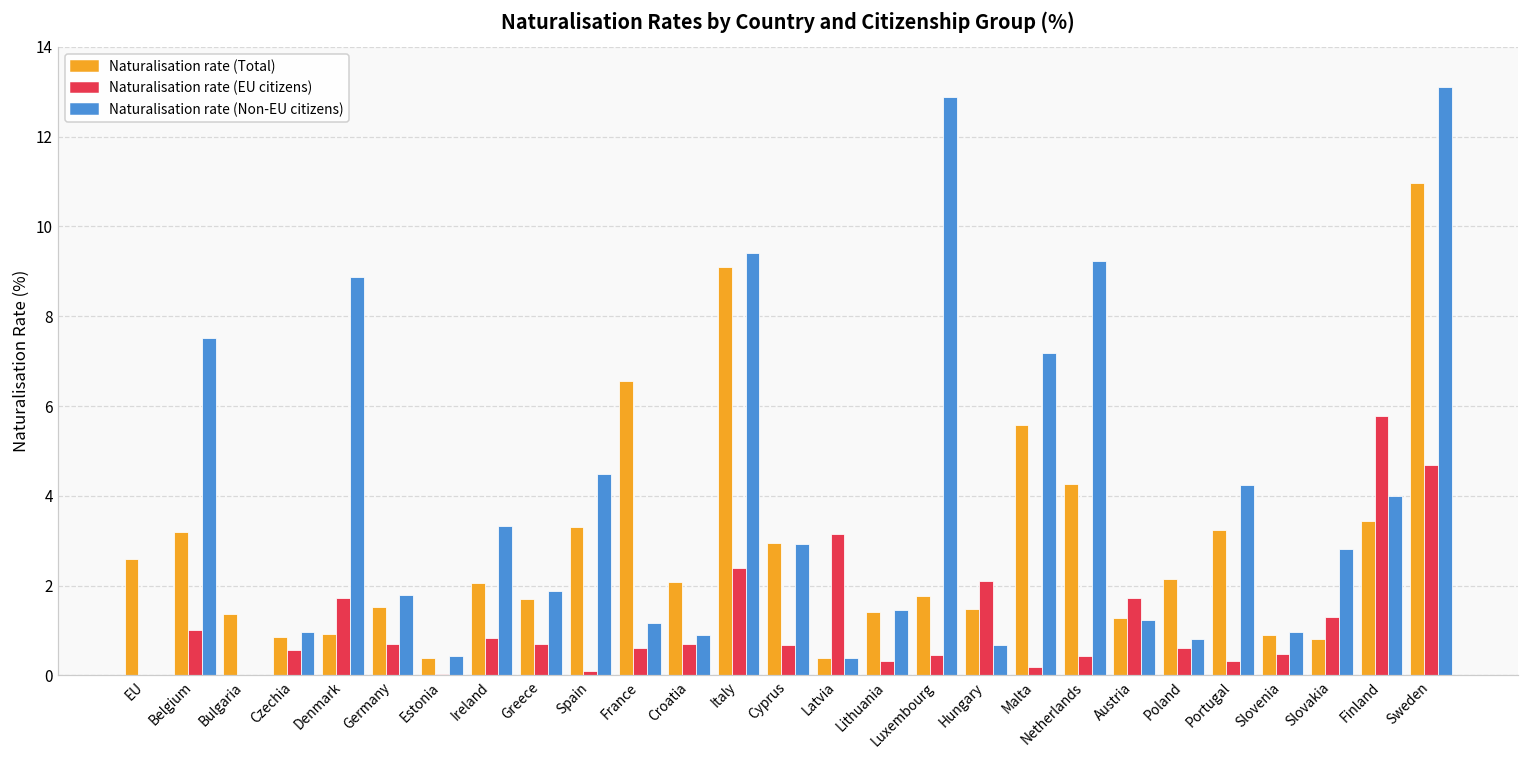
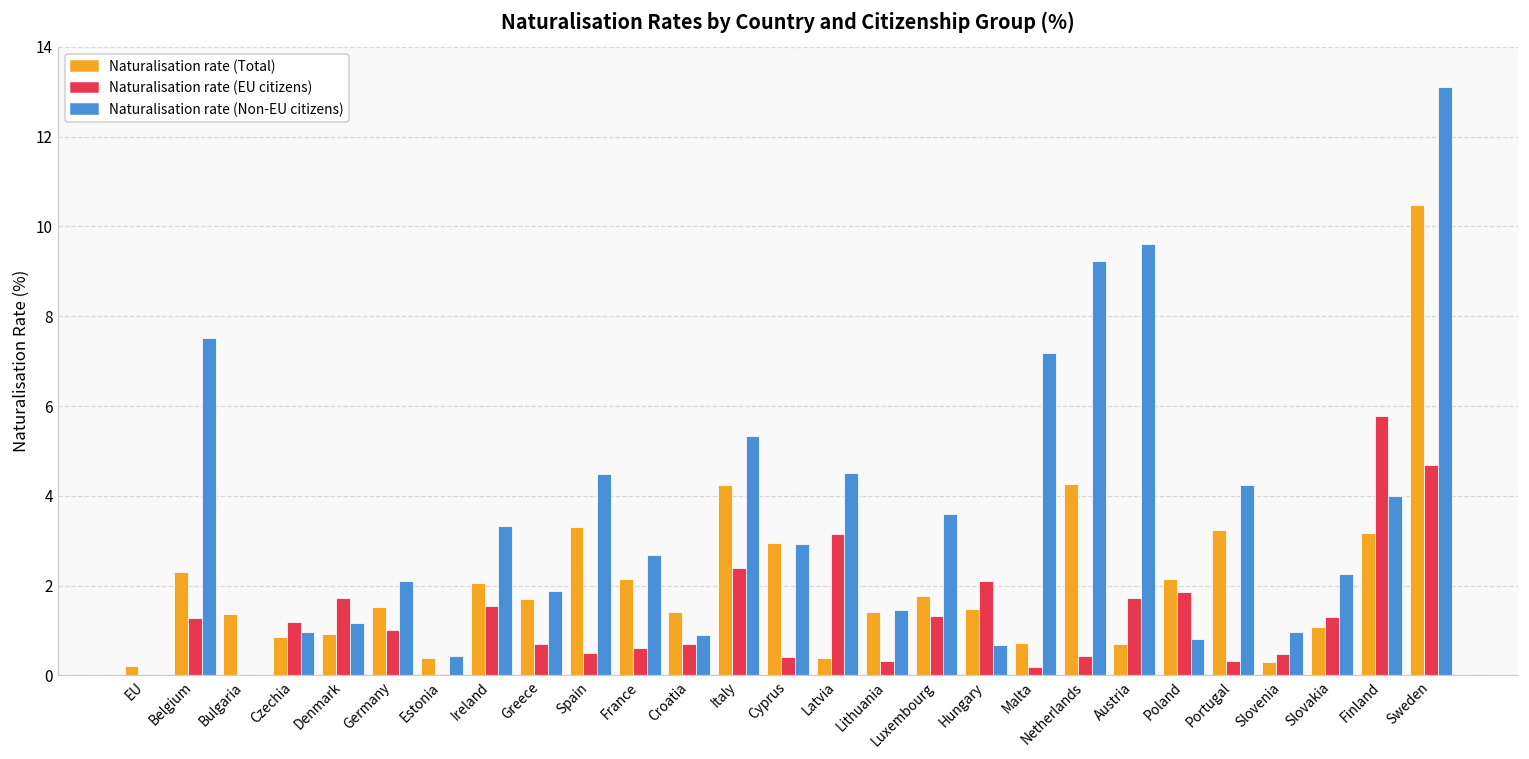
Naturalisation rate (Total), EU: 2.6 -> 0.2
Naturalisation rate (Total), Belgium: 3.2 -> 2.3
Naturalisation rate (EU citizens), Belgium: 1.0 -> 1.3
Naturalisation rate (EU citizens), Czechia: 0.6 -> 1.2
Naturalisation rate (Non-EU citizens), Denmark: 8.9 -> 1.2
Naturalisation rate (EU citizens), Germany: 0.7 -> 1.0
Naturalisation rate (Non-EU citizens), Germany: 1.8 -> 2.1
Naturalisation rate (EU citizens), Ireland: 0.8 -> 1.5
Naturalisation rate (EU citizens), Spain: 0.1 -> 0.5
Naturalisation rate (Total), France: 6.6 -> 2.2
Naturalisation rate (Non-EU citizens), France: 1.2 -> 2.7
Naturalisation rate (Total), Croatia: 2.1 -> 1.4
Naturalisation rate (Total), Italy: 9.1 -> 4.3
Naturalisation rate (Non-EU citizens), Italy: 9.4 -> 5.3
Naturalisation rate (EU citizens), Cyprus: 0.7 -> 0.4
Naturalisation rate (Non-EU citizens), Latvia: 0.4 -> 4.5
Naturalisation rate (EU citizens), Luxembourg: 0.5 -> 1.3
Naturalisation rate (Non-EU citizens), Luxembourg: 12.9 -> 3.6
Naturalisation rate (Total), Malta: 5.6 -> 0.7
Naturalisation rate (Total), Austria: 1.3 -> 0.7
Naturalisation rate (Non-EU citizens), Austria: 1.2 -> 9.6
Naturalisation rate (EU citizens), Poland: 0.6 -> 1.9
Naturalisation rate (Total), Slovenia: 0.9 -> 0.3
Naturalisation rate (Total), Slovakia: 0.8 -> 1.1
Naturalisation rate (Non-EU citizens), Slovakia: 2.8 -> 2.3
Naturalisation rate (Total), Finland: 3.4 -> 3.2
Naturalisation rate (Total), Sweden: 11.0 -> 10.5
